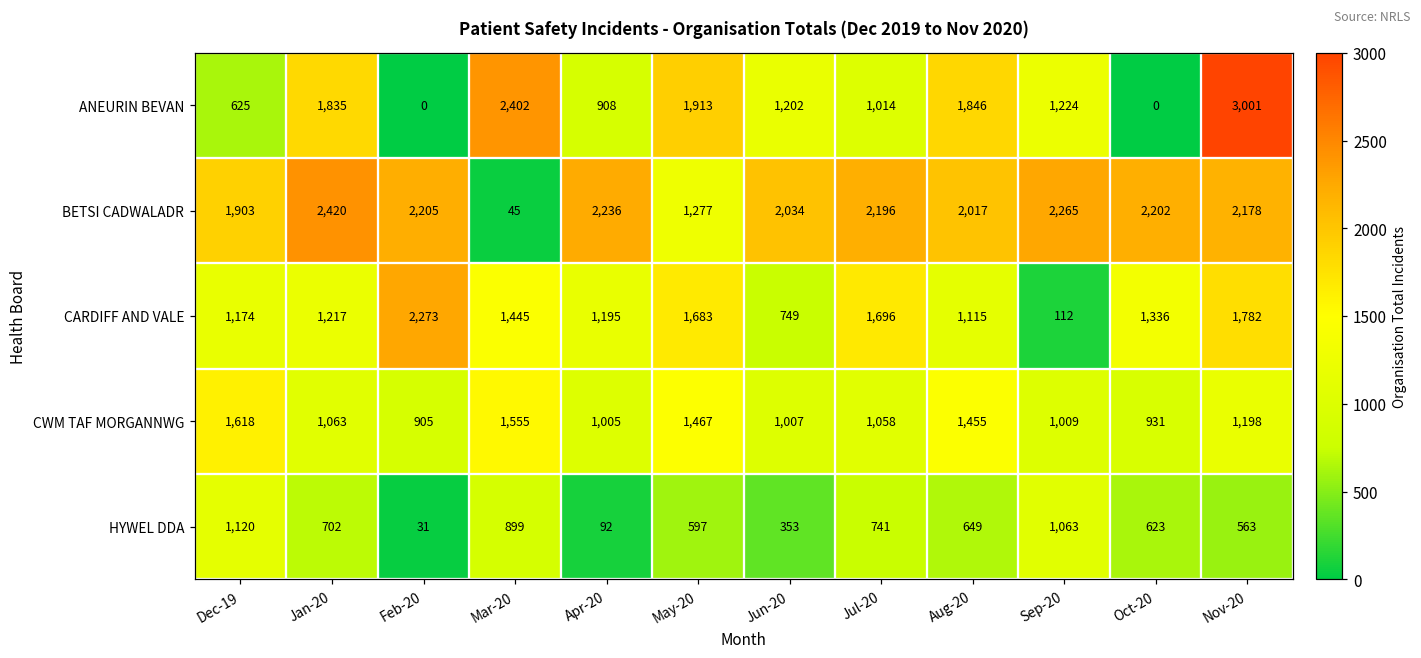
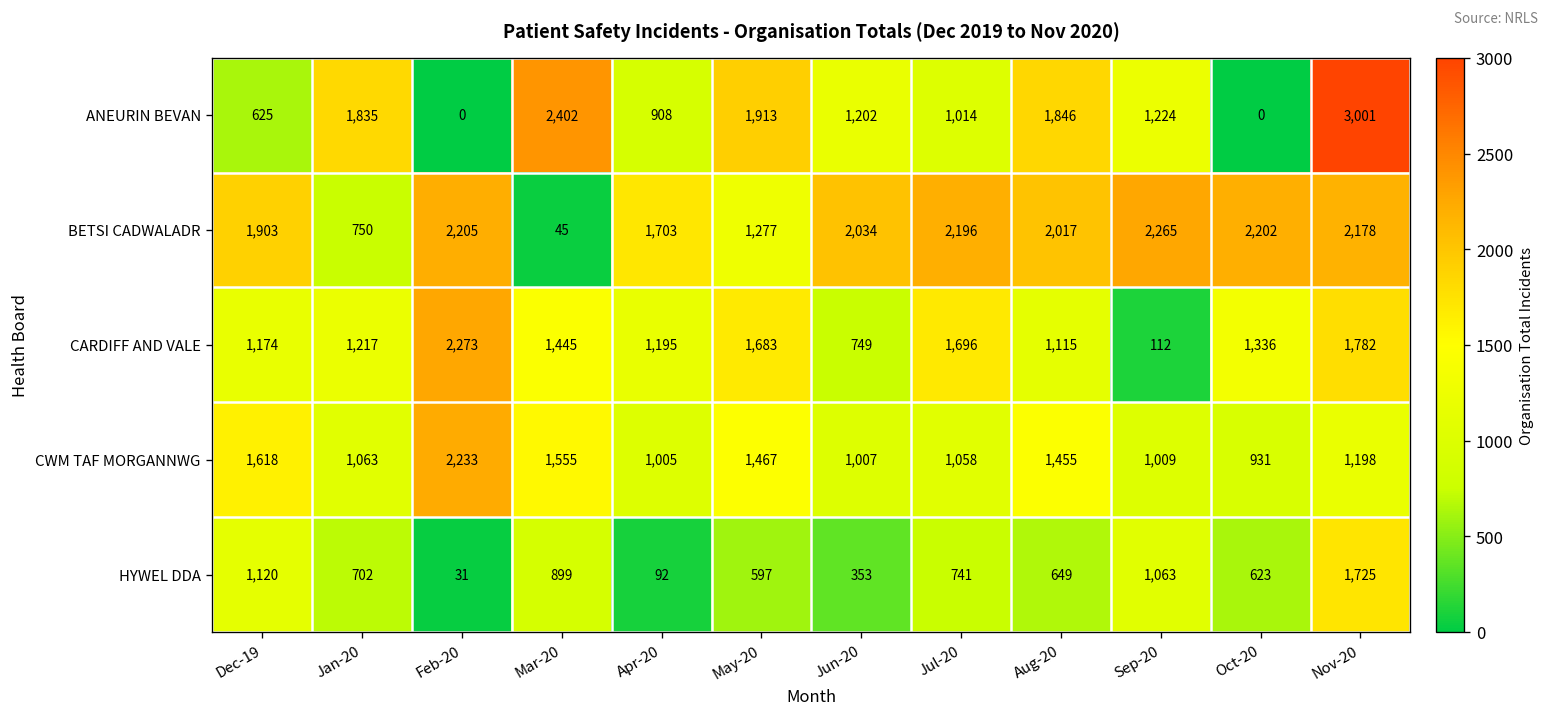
BETSI CADWALADR, Jan-20: 2,420 -> 750
BETSI CADWALADR, Apr-20: 2,236 -> 1,703
CWM TAF MORGANNWG, Feb-20: 905 -> 2,233
HYWEL DDA, Nov-20: 563 -> 1,725
